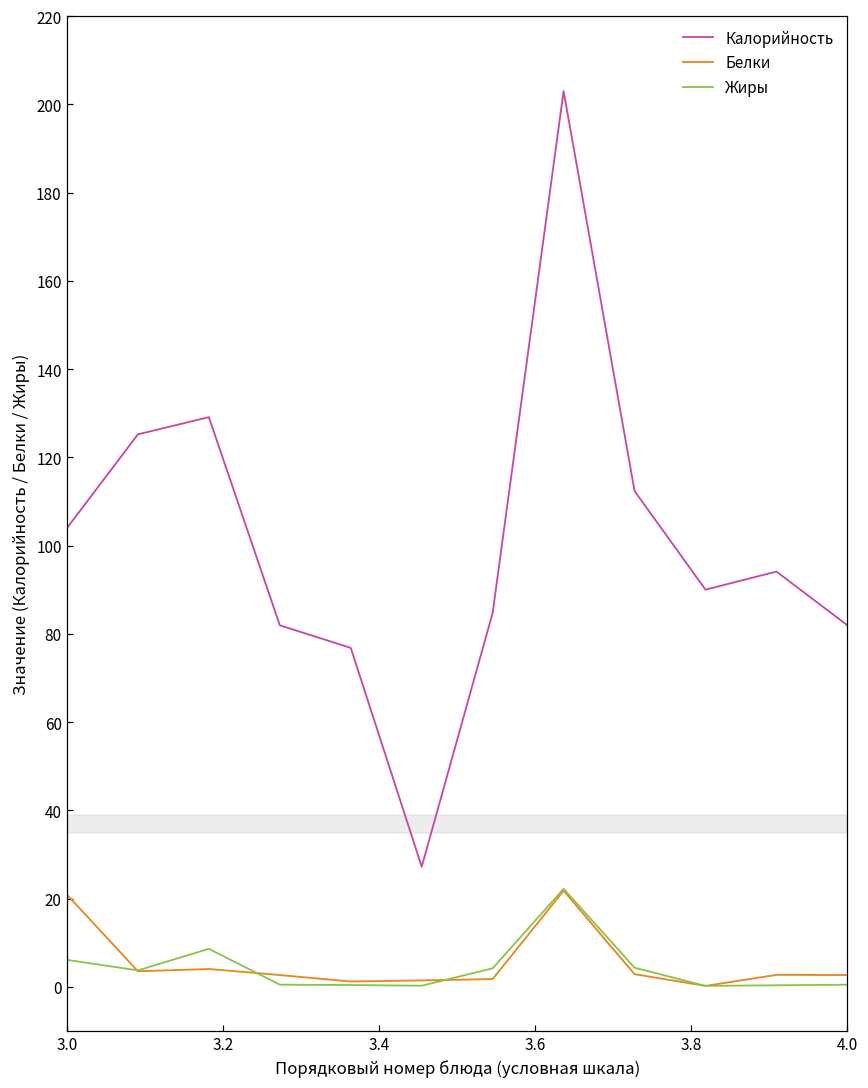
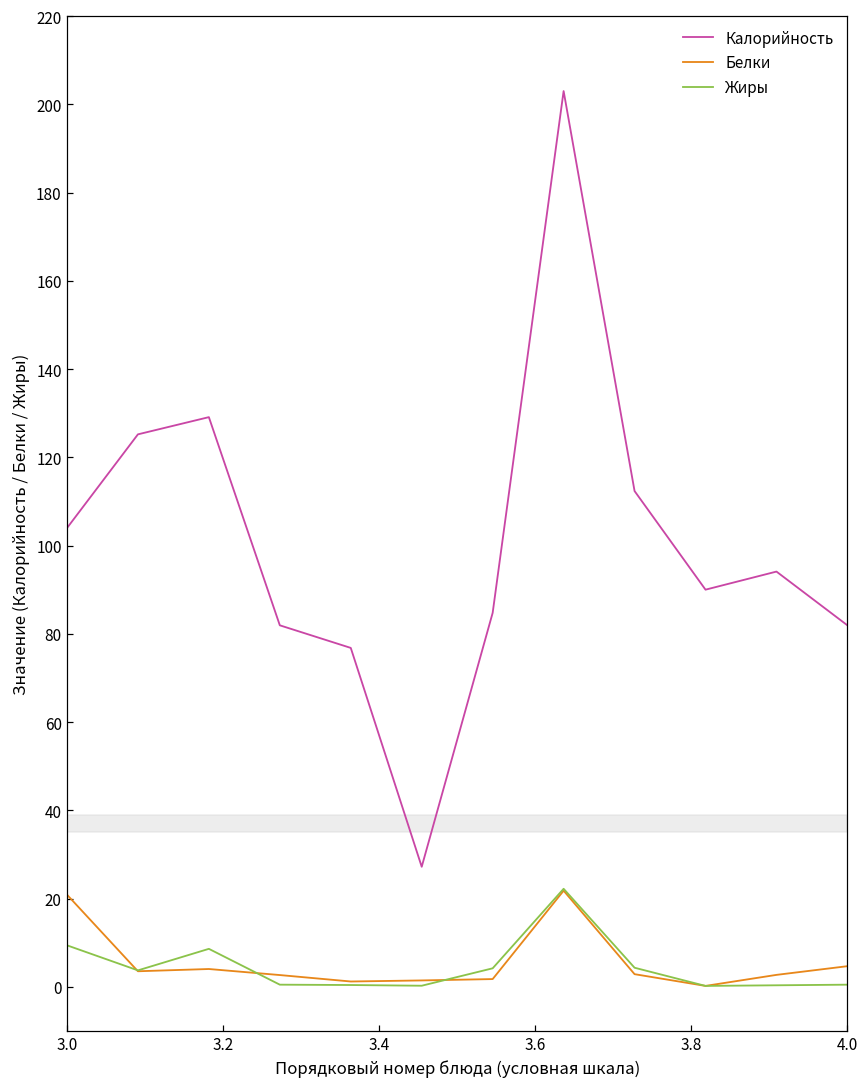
Жиры, 3.0: 6 -> 9
Белки, 4.0: 3 -> 5
